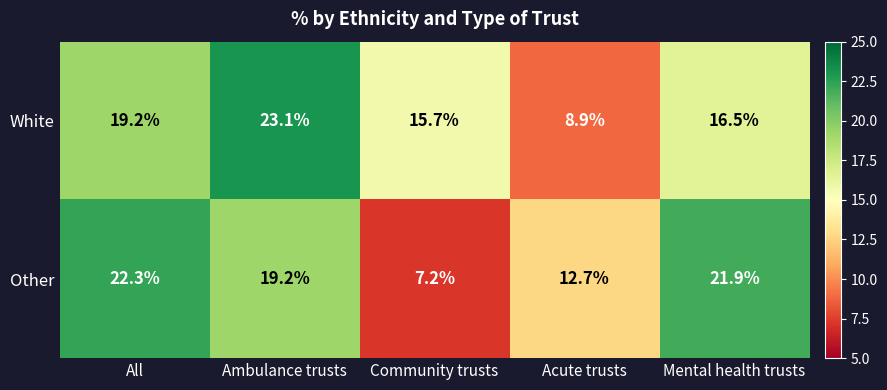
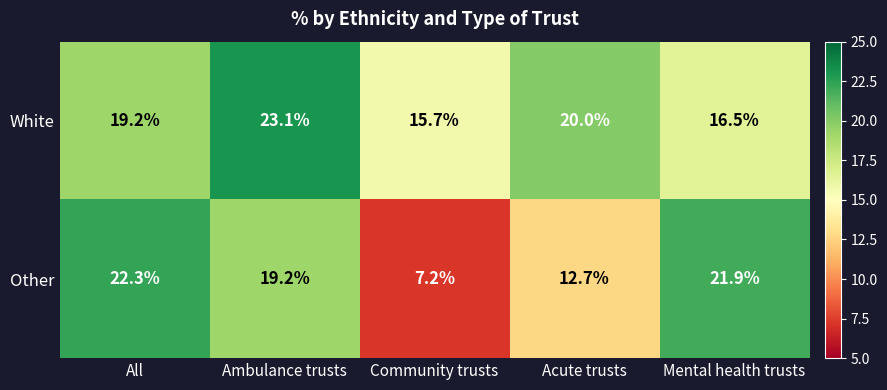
White, Acute trusts: 8.9% -> 20.0%
